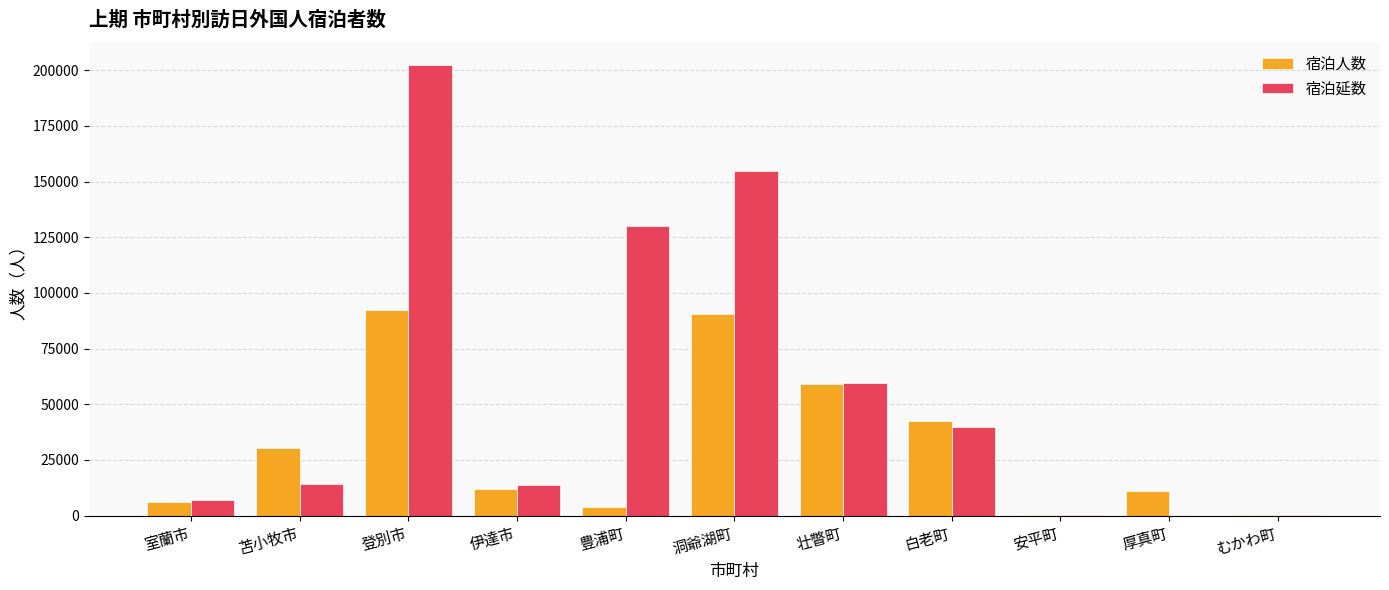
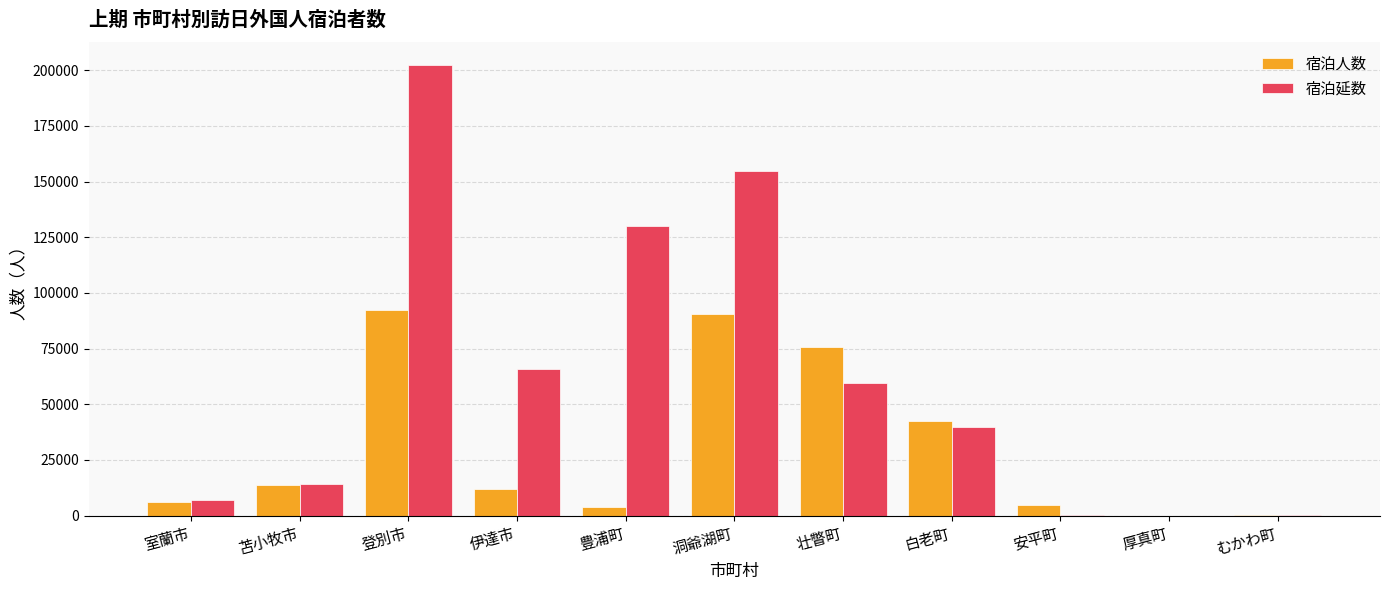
宿泊人数, 苫小牧市: 30000 -> 14000
宿泊延数, 伊達市: 14000 -> 66000
宿泊人数, 壮瞥町: 59000 -> 76000
宿泊人数, 安平町: 0 -> 5000
宿泊人数, 厚真町: 11000 -> 0
